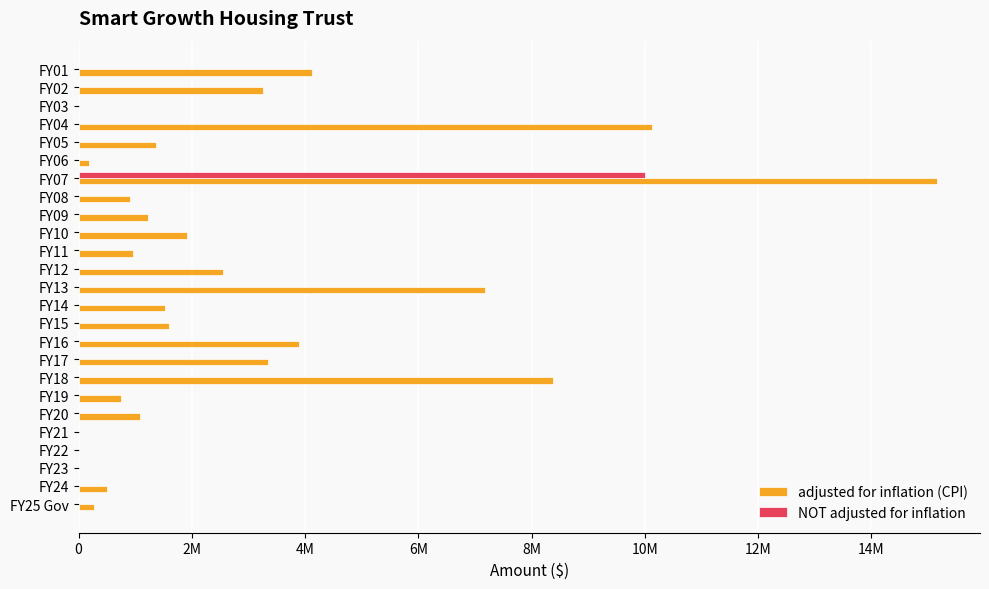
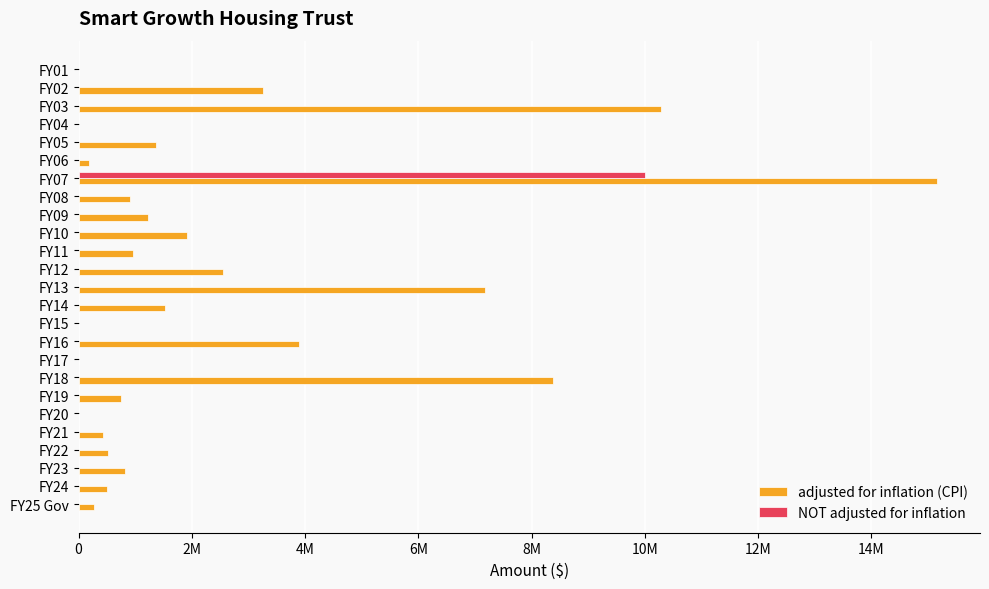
adjusted for inflation (CPI), FY01: 4100000 -> 0
adjusted for inflation (CPI), FY03: 0 -> 10300000
adjusted for inflation (CPI), FY04: 10100000 -> 0
adjusted for inflation (CPI), FY15: 1600000 -> 0
adjusted for inflation (CPI), FY17: 3300000 -> 0
adjusted for inflation (CPI), FY20: 1100000 -> 0
adjusted for inflation (CPI), FY21: 0 -> 400000
adjusted for inflation (CPI), FY22: 0 -> 500000
adjusted for inflation (CPI), FY23: 0 -> 800000
